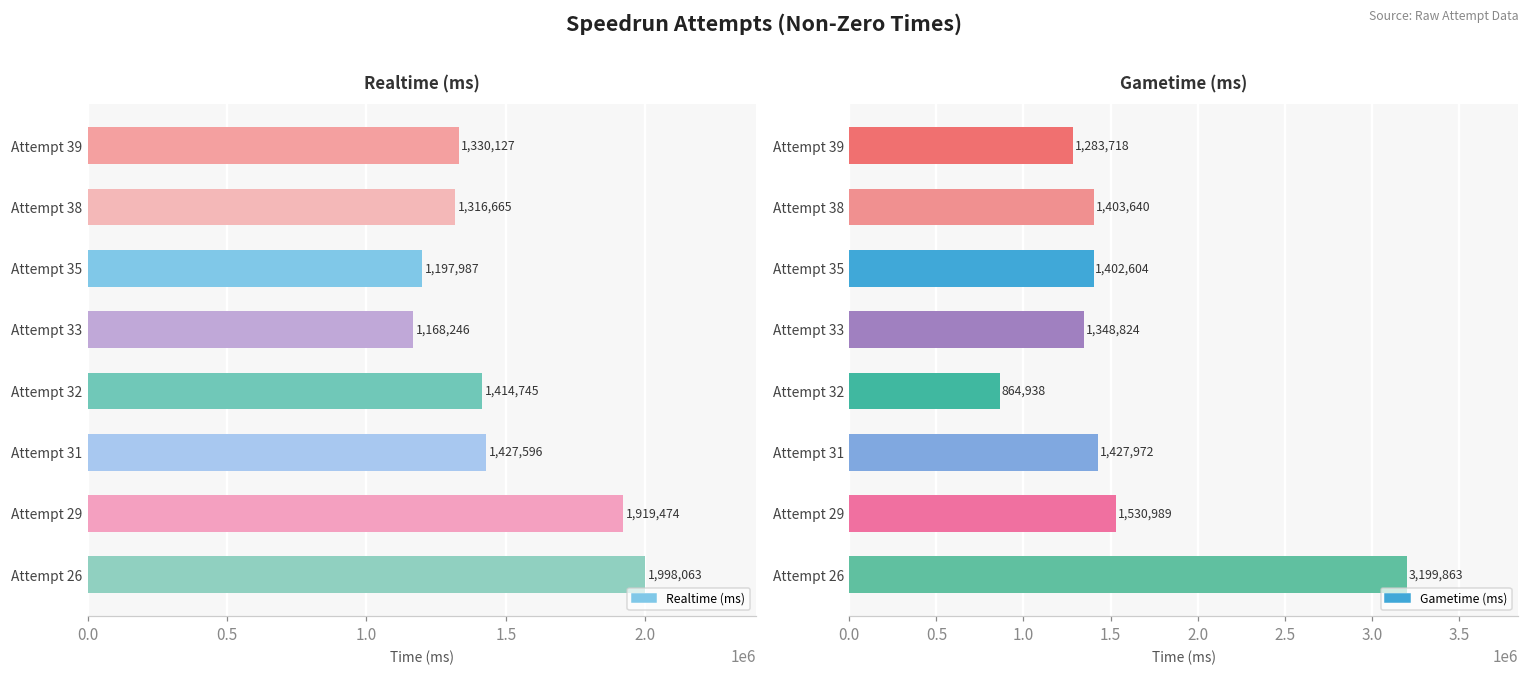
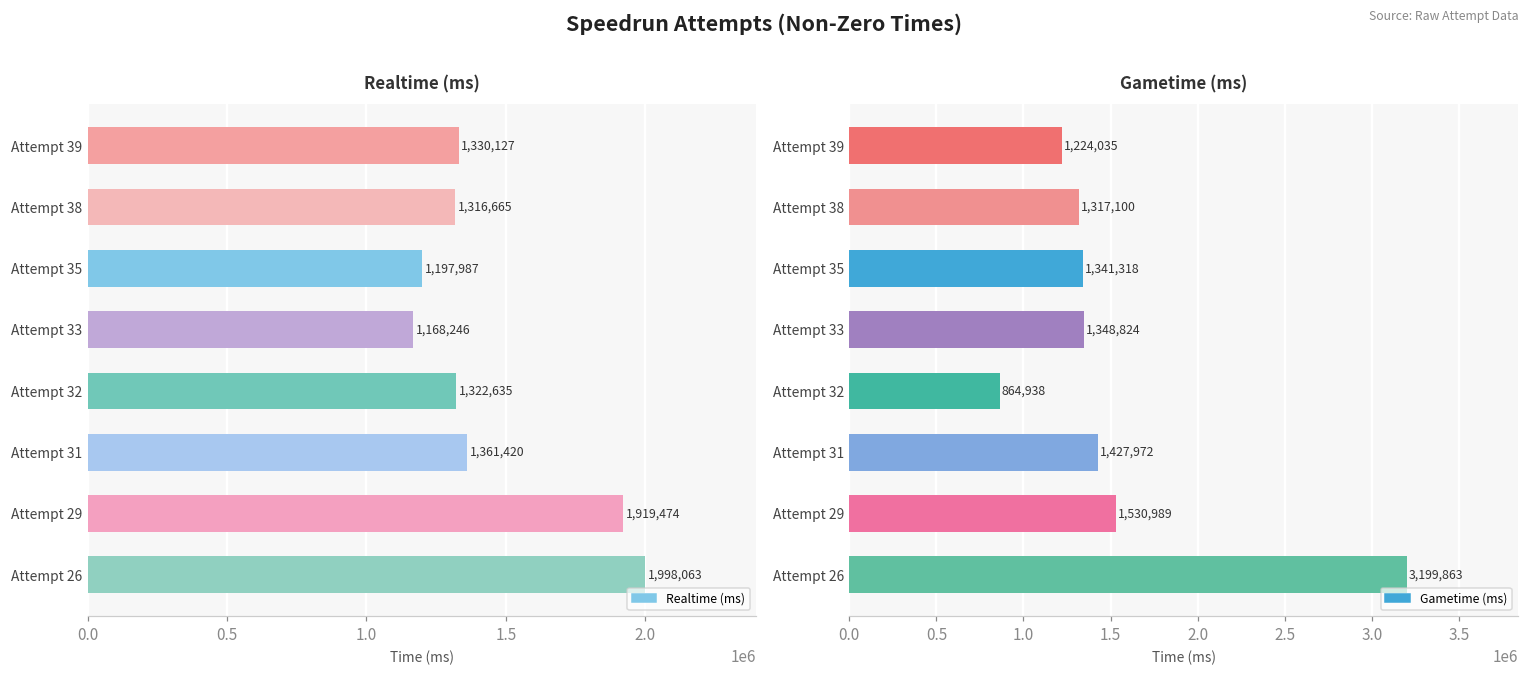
Realtime (ms), Attempt 32: 1,414,745 -> 1,322,635
Realtime (ms), Attempt 31: 1,427,596 -> 1,361,420
Gametime (ms), Attempt 39: 1,283,718 -> 1,224,035
Gametime (ms), Attempt 38: 1,403,640 -> 1,317,100
Gametime (ms), Attempt 35: 1,402,604 -> 1,341,318
